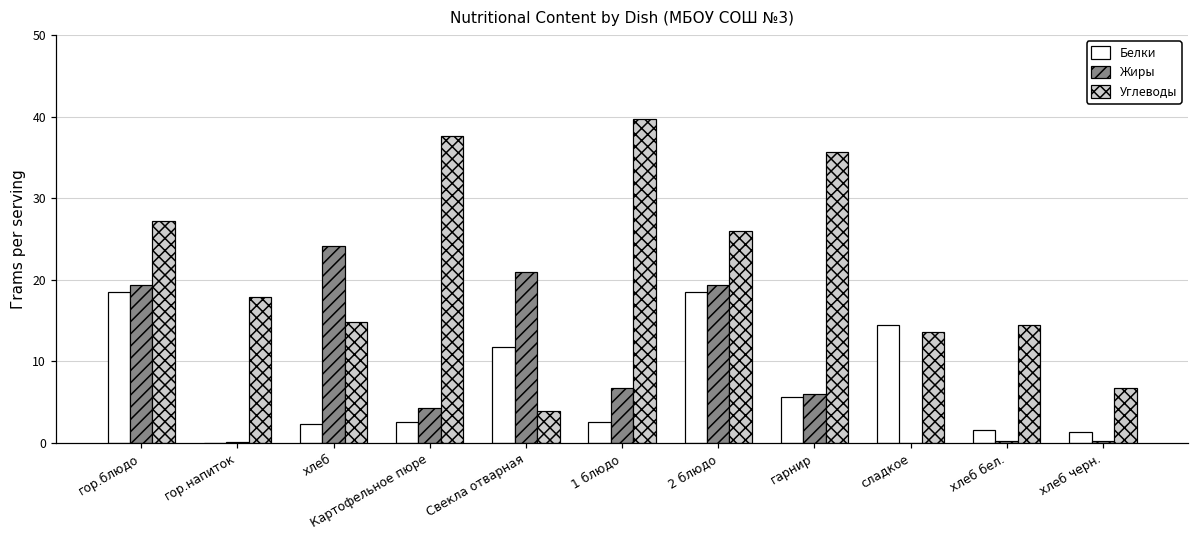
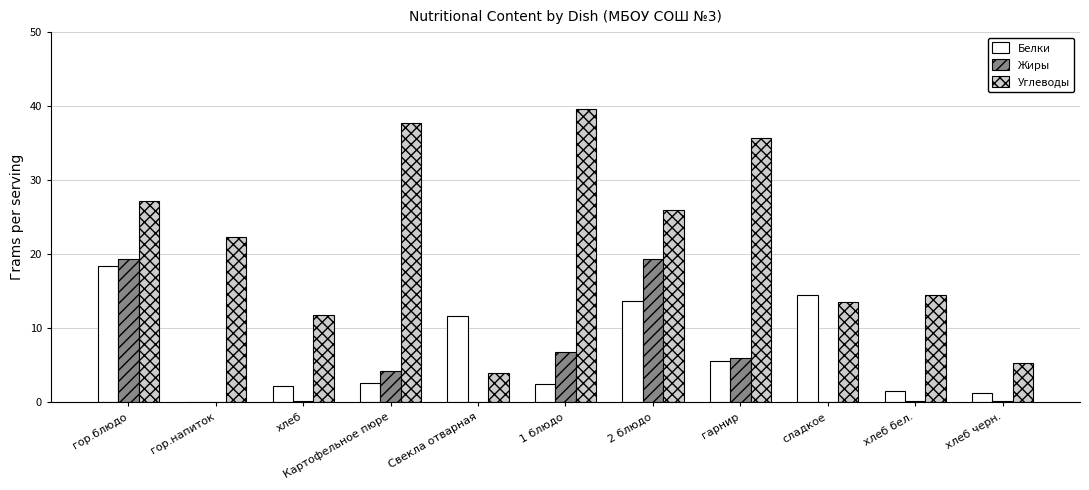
Углеводы, гор.напиток: 18 -> 22
Жиры, хлеб: 24 -> 0
Углеводы, хлеб: 15 -> 12
Жиры, Свекла отварная: 21 -> 0
Белки, 2 блюдо: 18 -> 14
Углеводы, хлеб черн.: 7 -> 5
